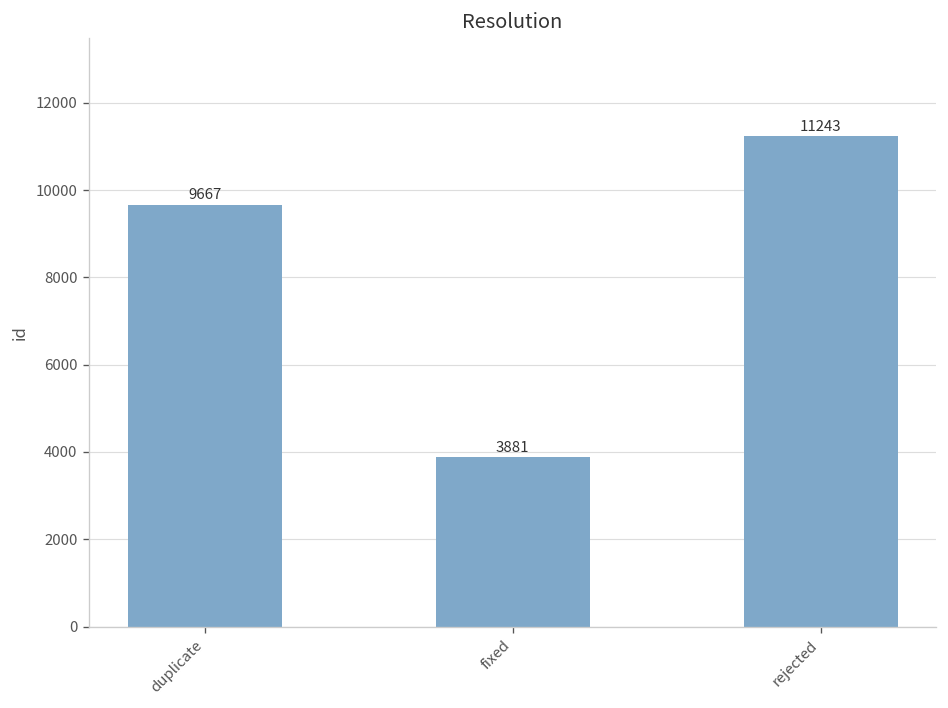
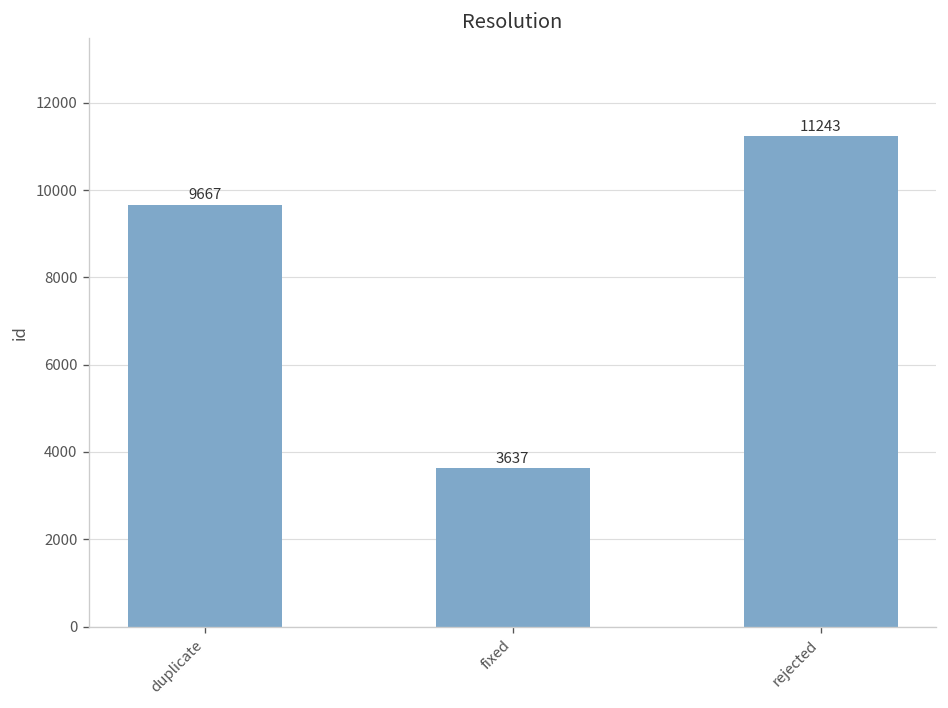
fixed: 3881 -> 3637
